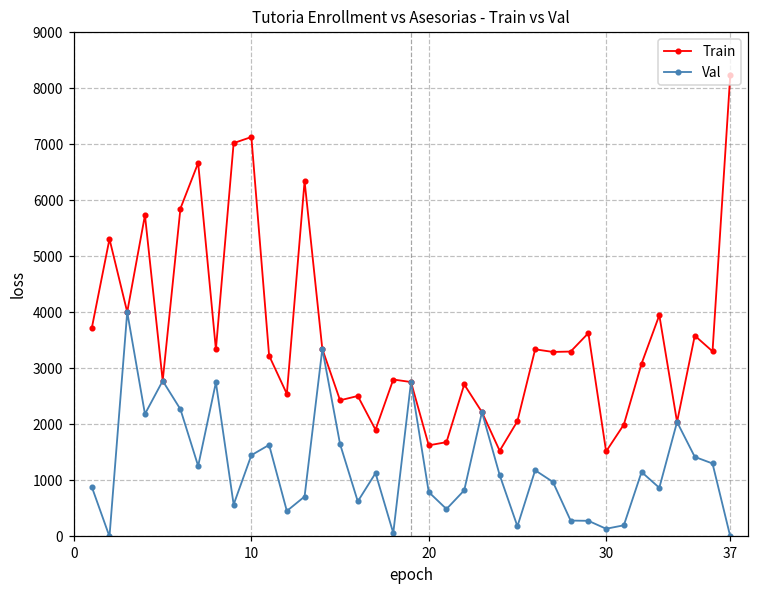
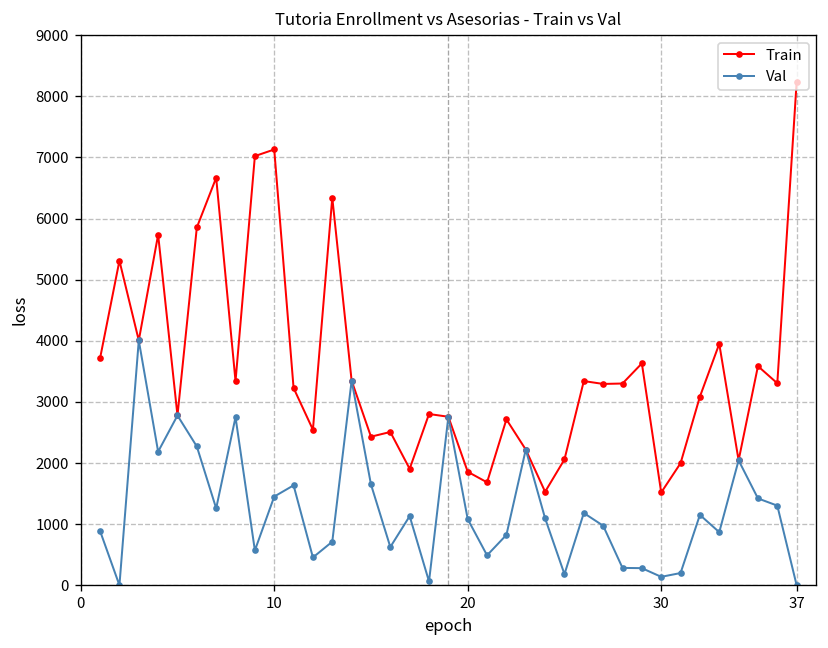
Train, 20: 1600 -> 1900
Val, 20: 800 -> 1100
